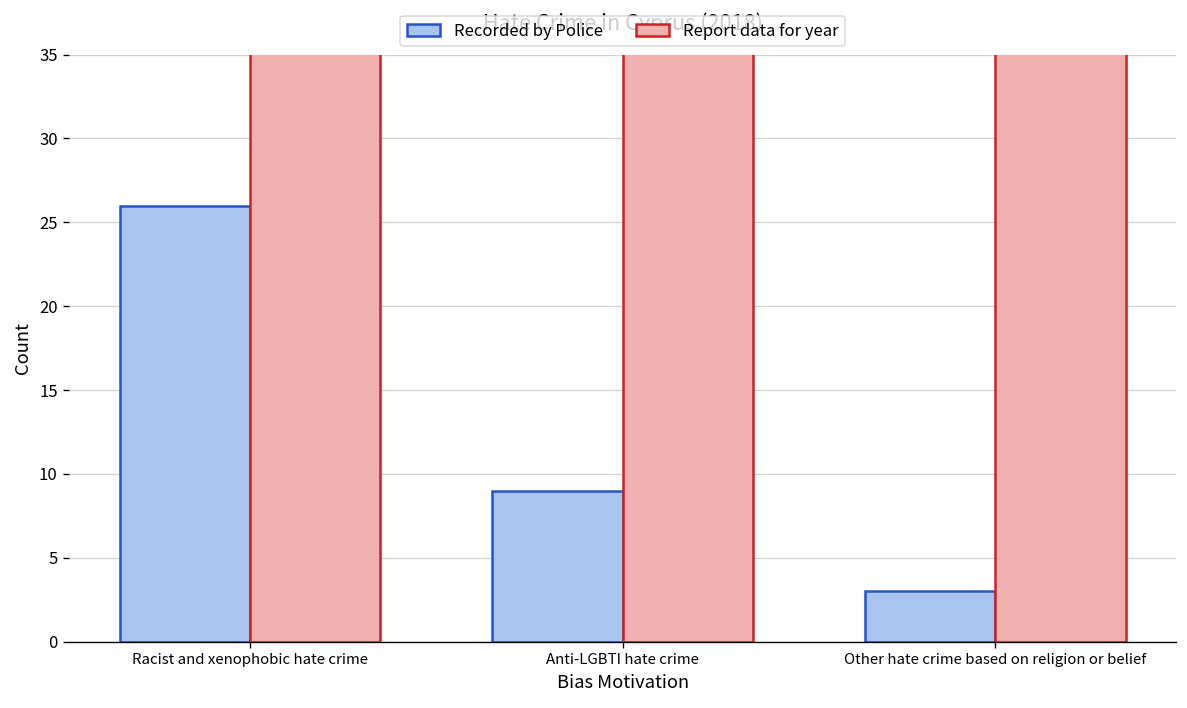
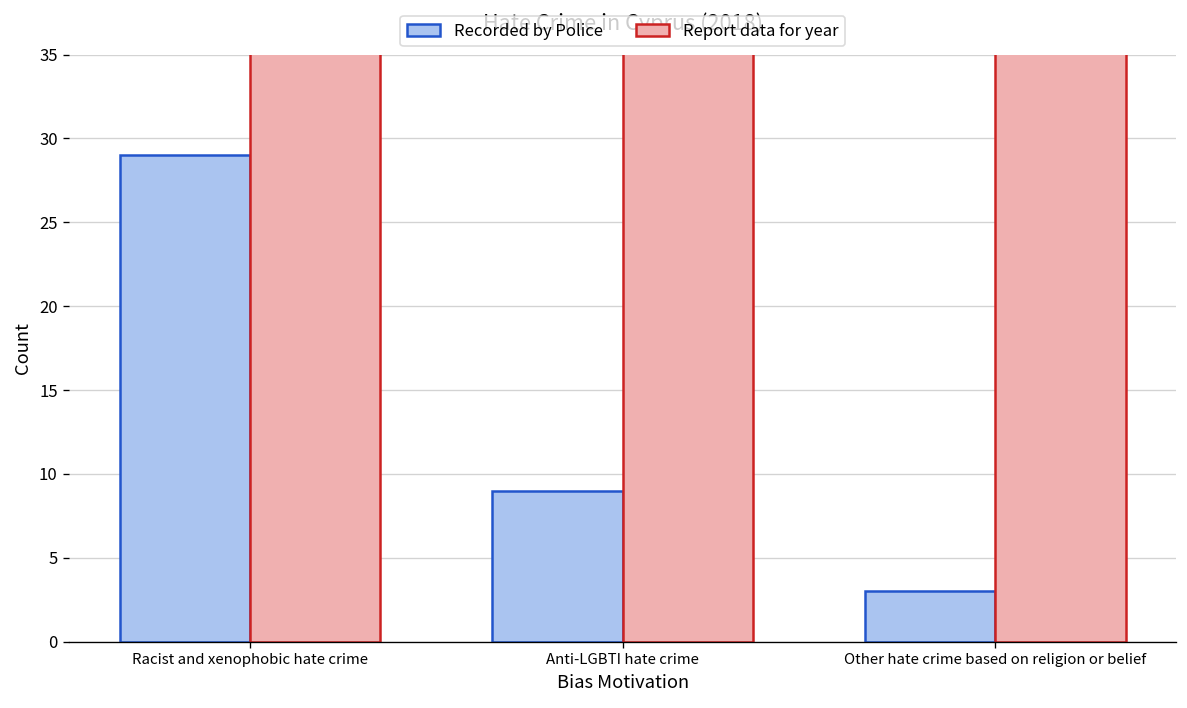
Recorded by Police, Racist and xenophobic hate crime: 26 -> 29
